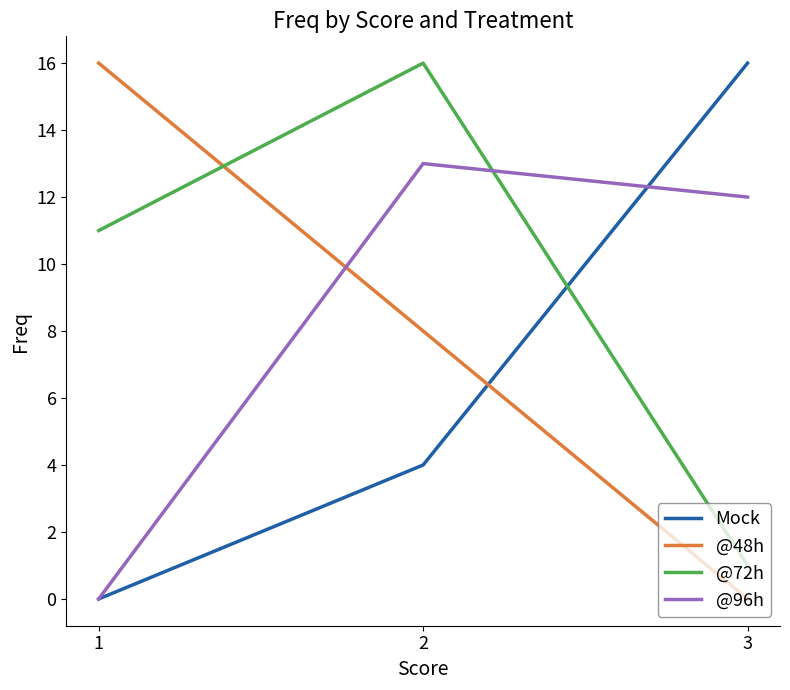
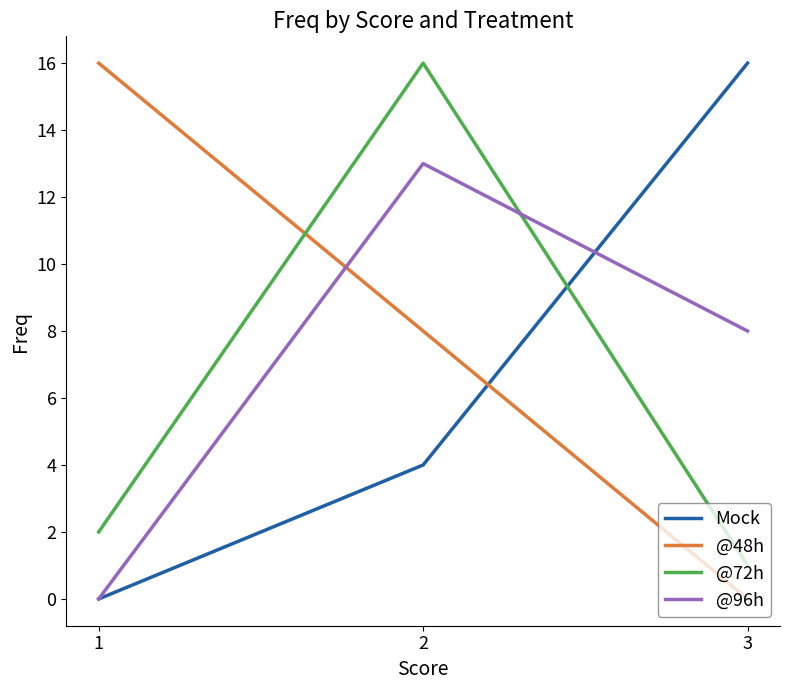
@72h, 1: 11 -> 2
@96h, 3: 12 -> 8
